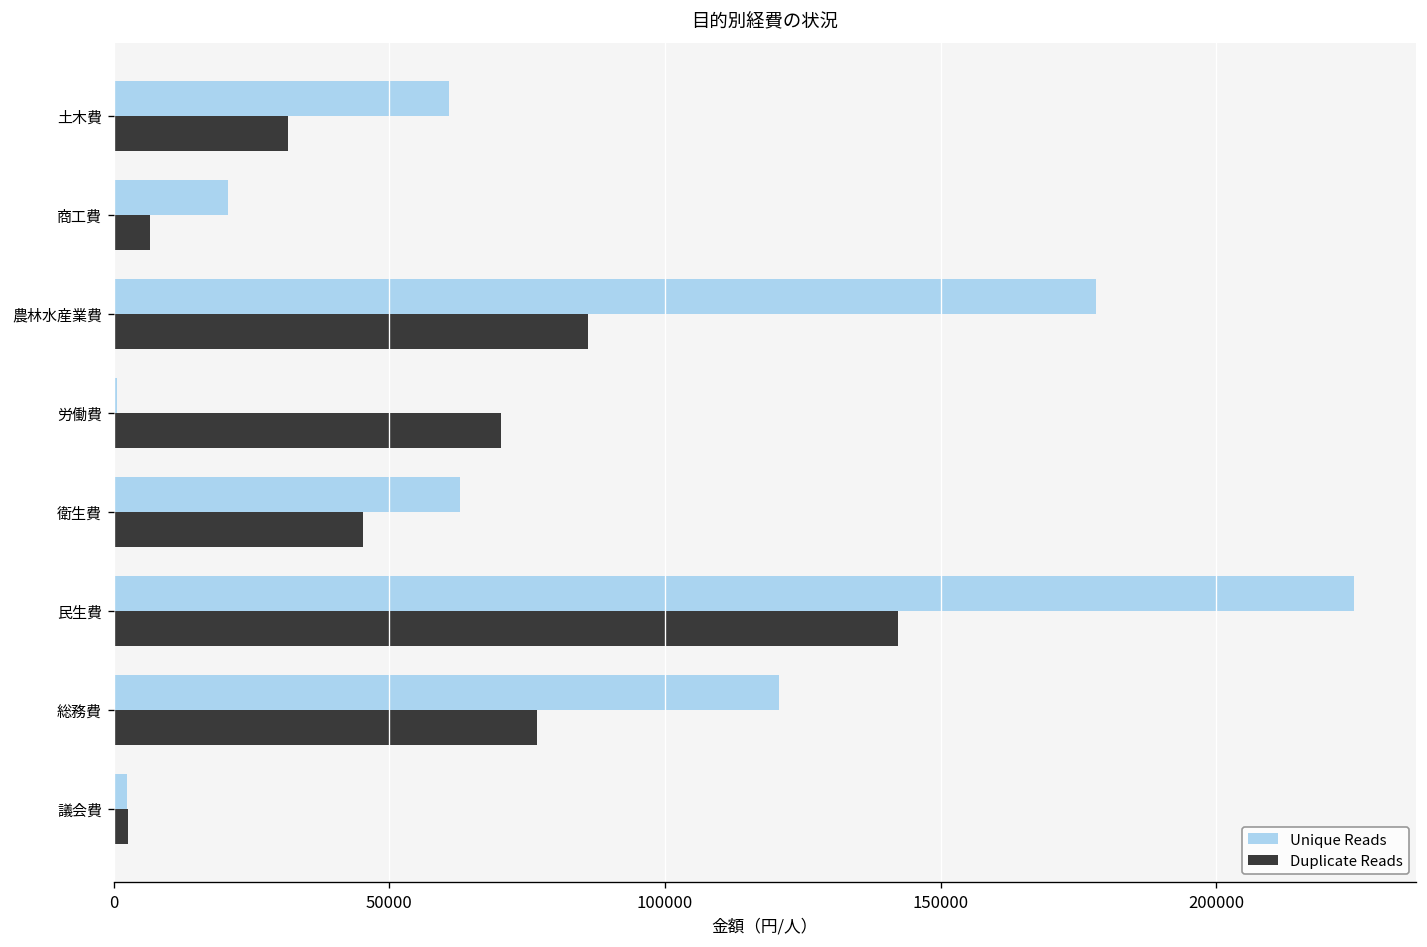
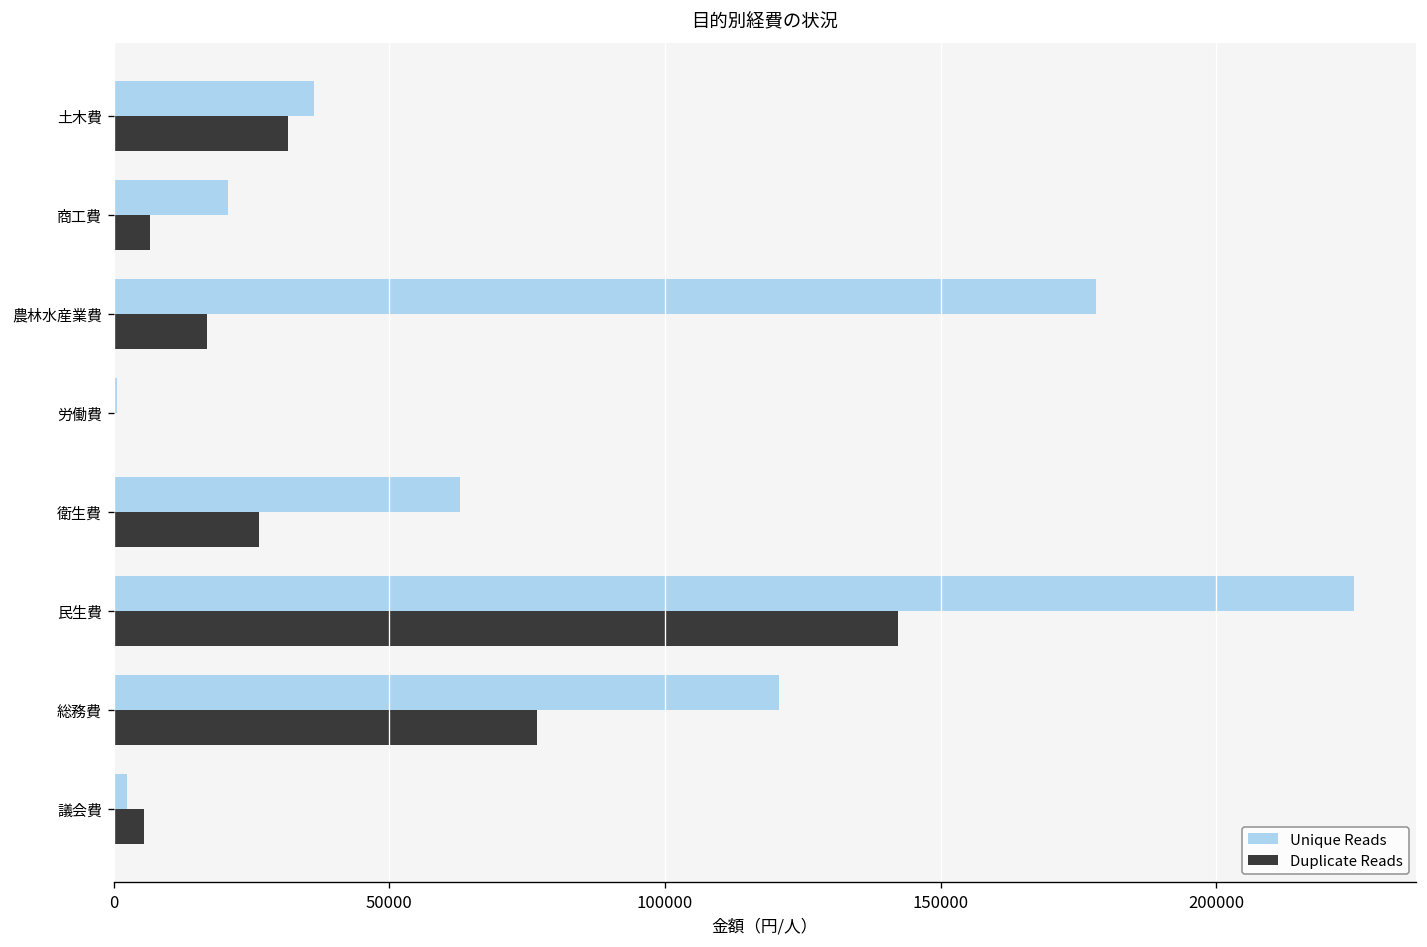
Unique Reads, 土木費: 61000 -> 36000
Duplicate Reads, 農林水産業費: 86000 -> 17000
Duplicate Reads, 労働費: 70000 -> 0
Duplicate Reads, 衛生費: 45000 -> 26000
Duplicate Reads, 議会費: 3000 -> 5000
